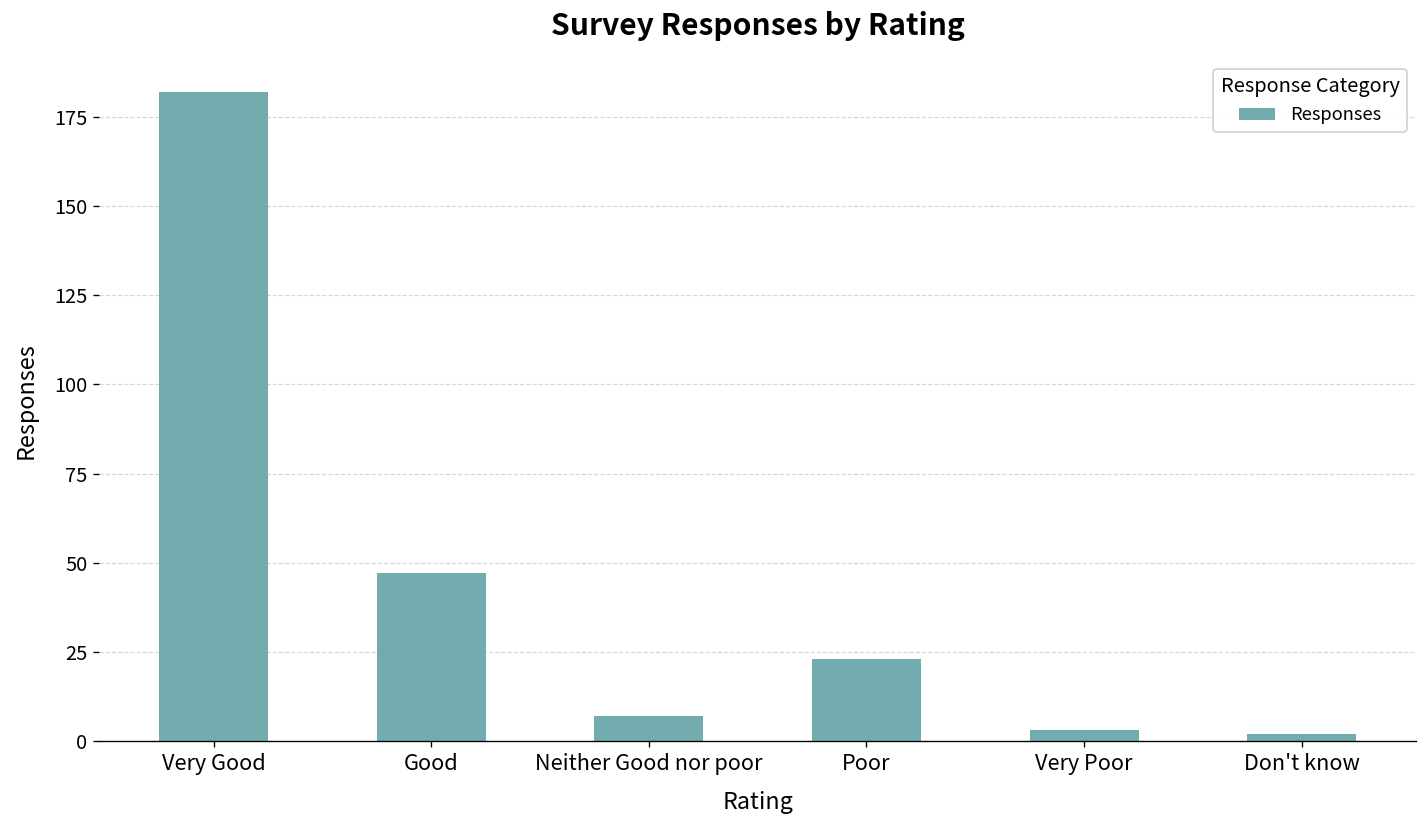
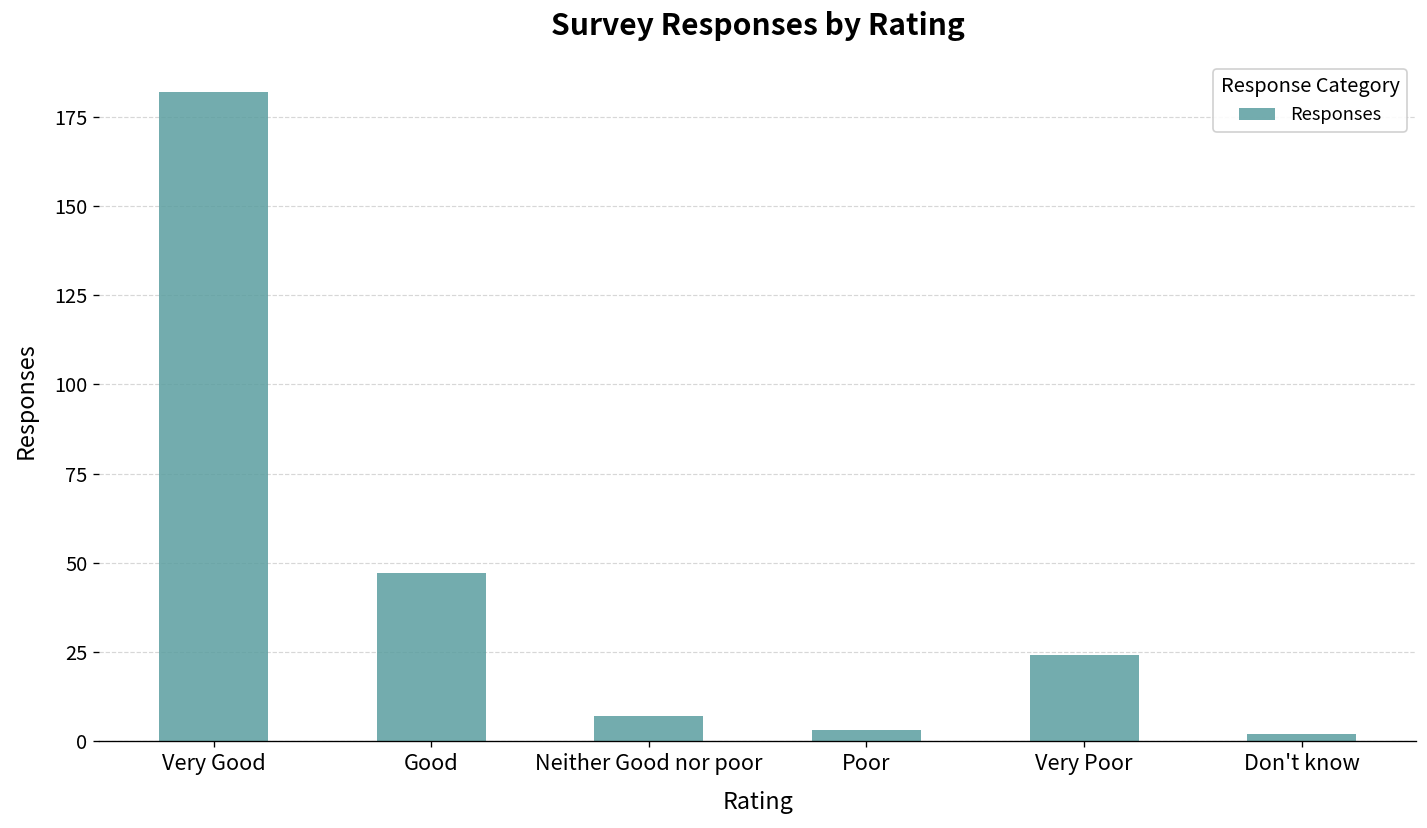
Poor: 23 -> 3
Very Poor: 3 -> 24
